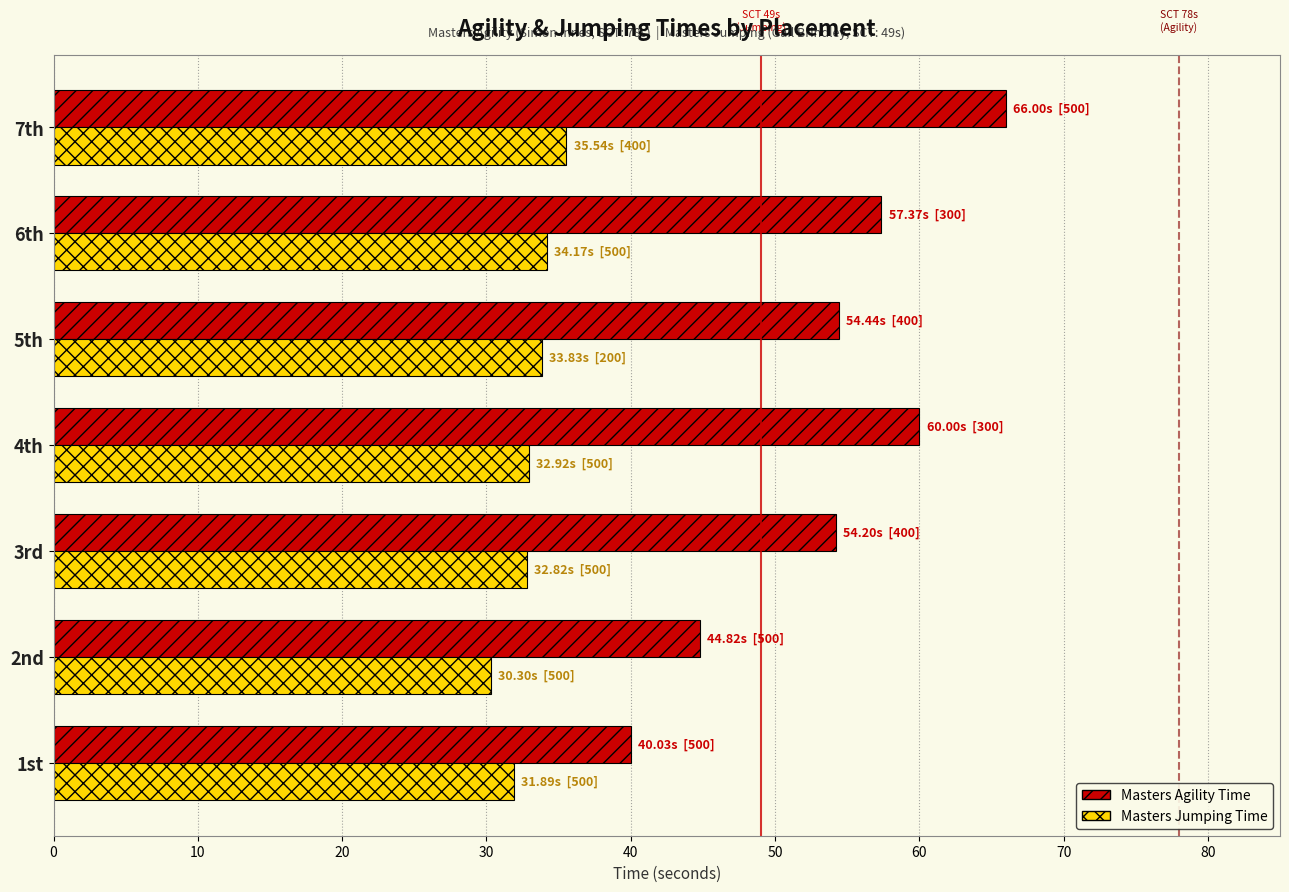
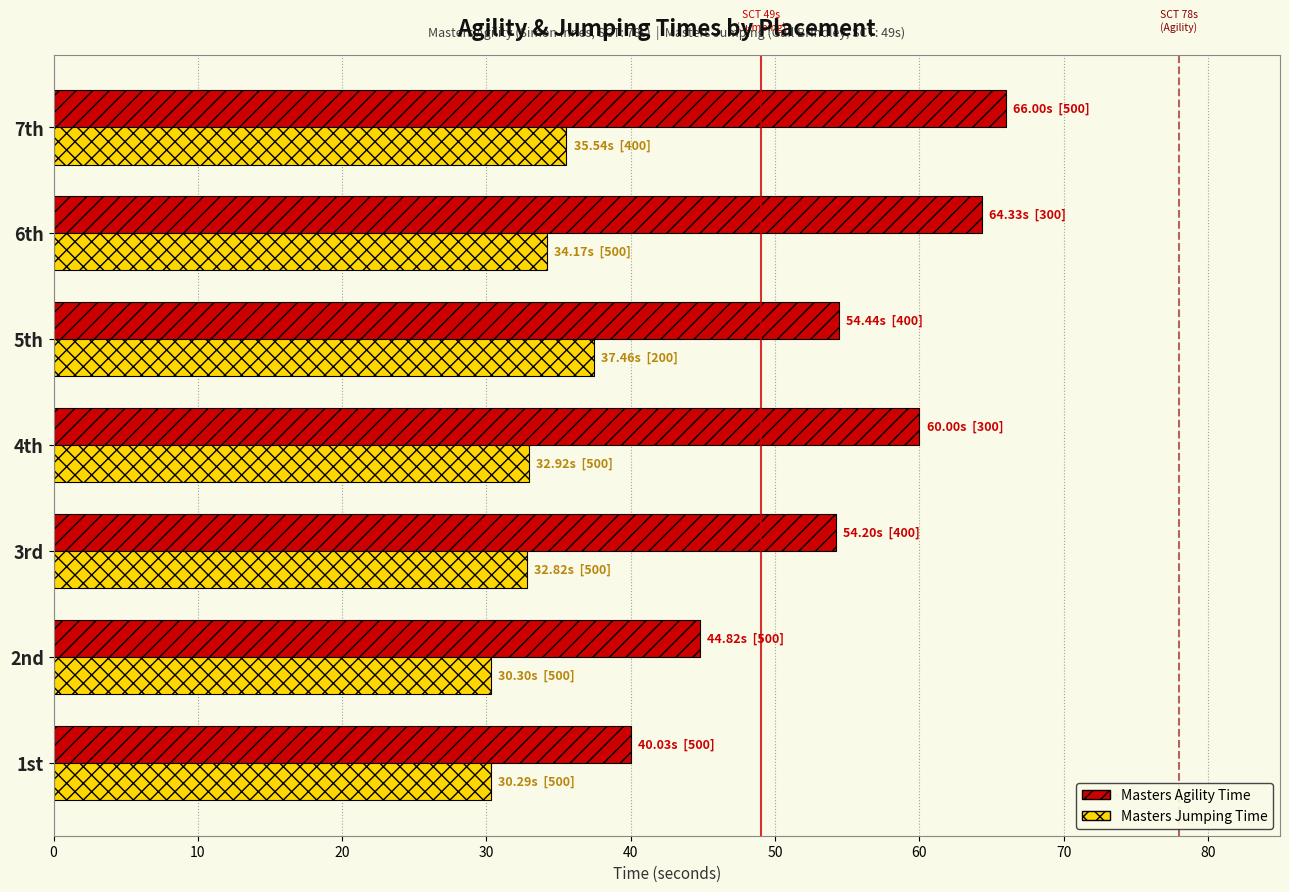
Masters Agility Time, 6th: 57.37s -> 64.33s
Masters Jumping Time, 5th: 33.83s -> 37.46s
Masters Jumping Time, 1st: 31.89s -> 30.29s
